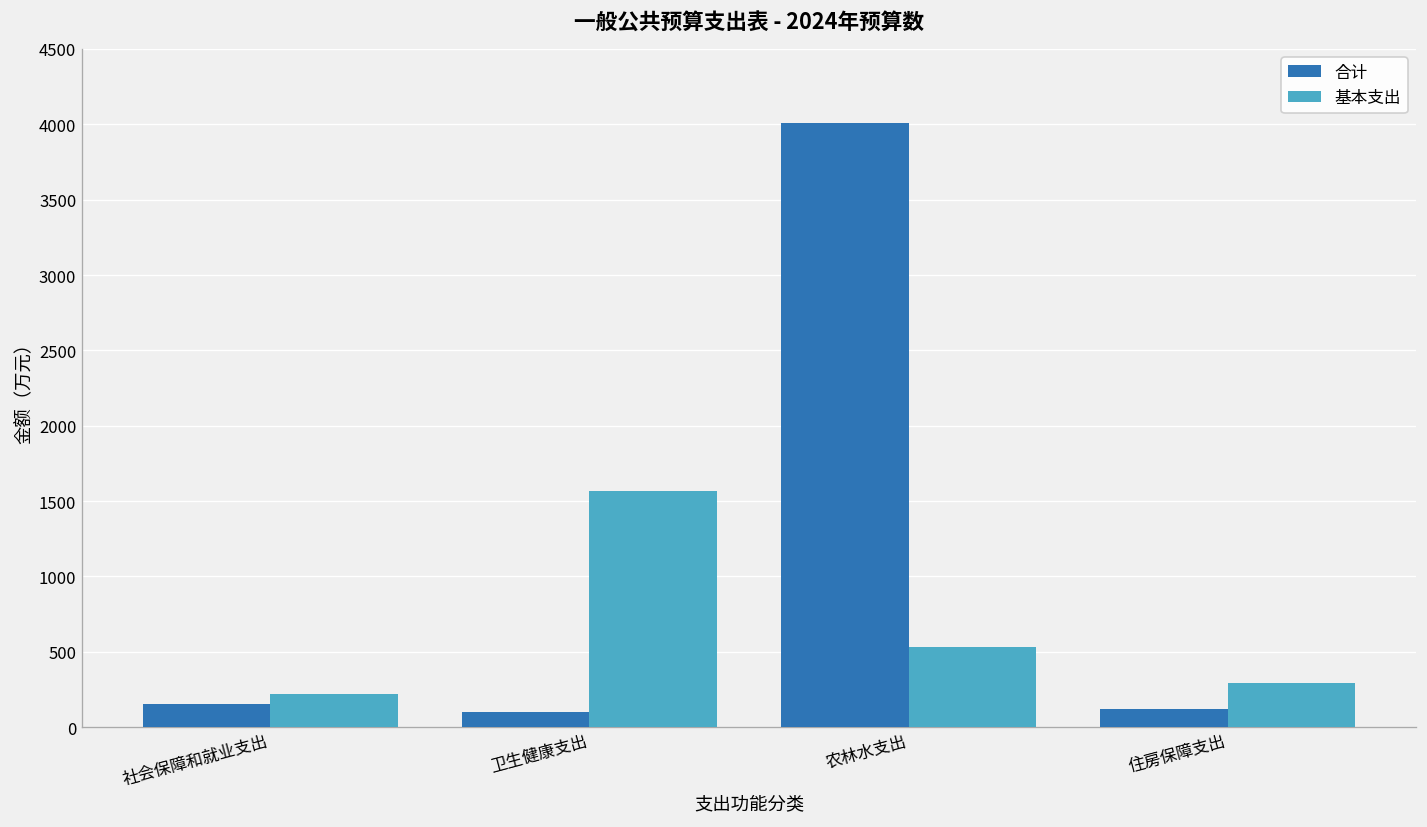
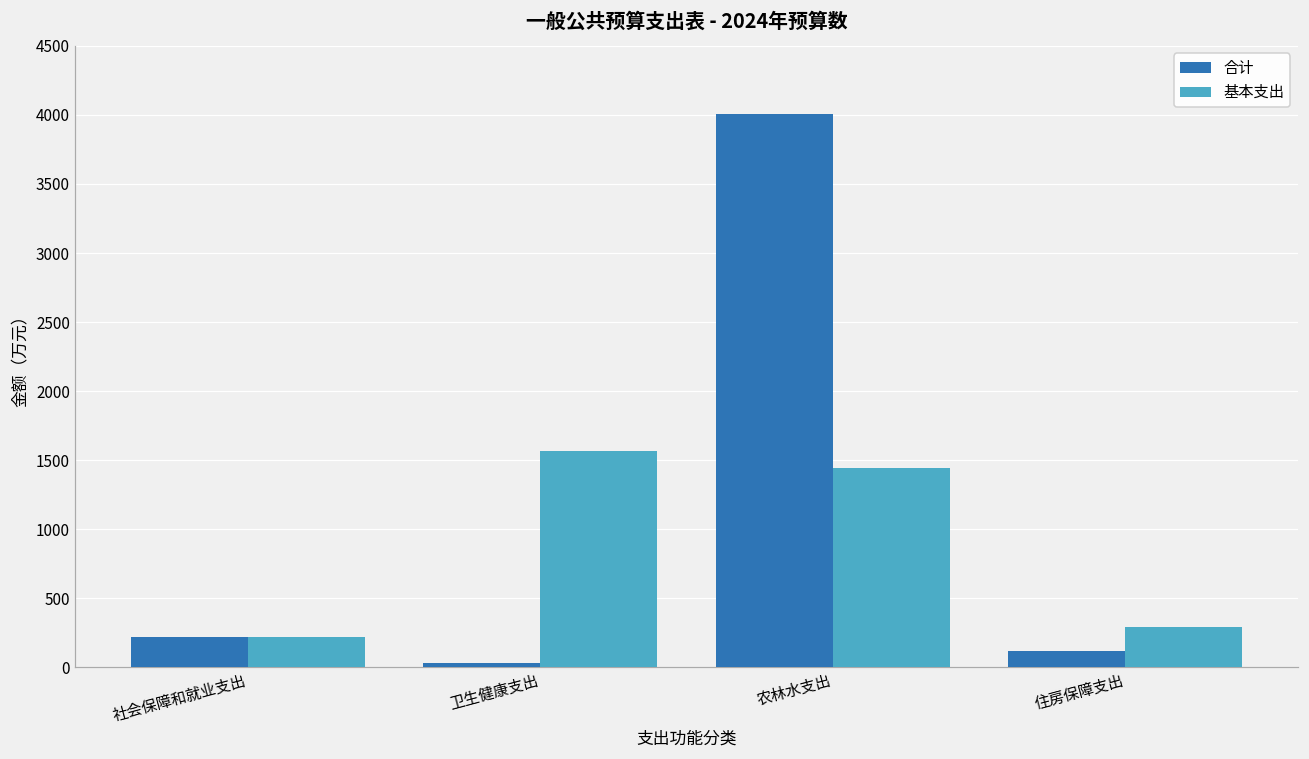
合计, 社会保障和就业支出: 150 -> 220
合计, 卫生健康支出: 100 -> 30
基本支出, 农林水支出: 530 -> 1440
